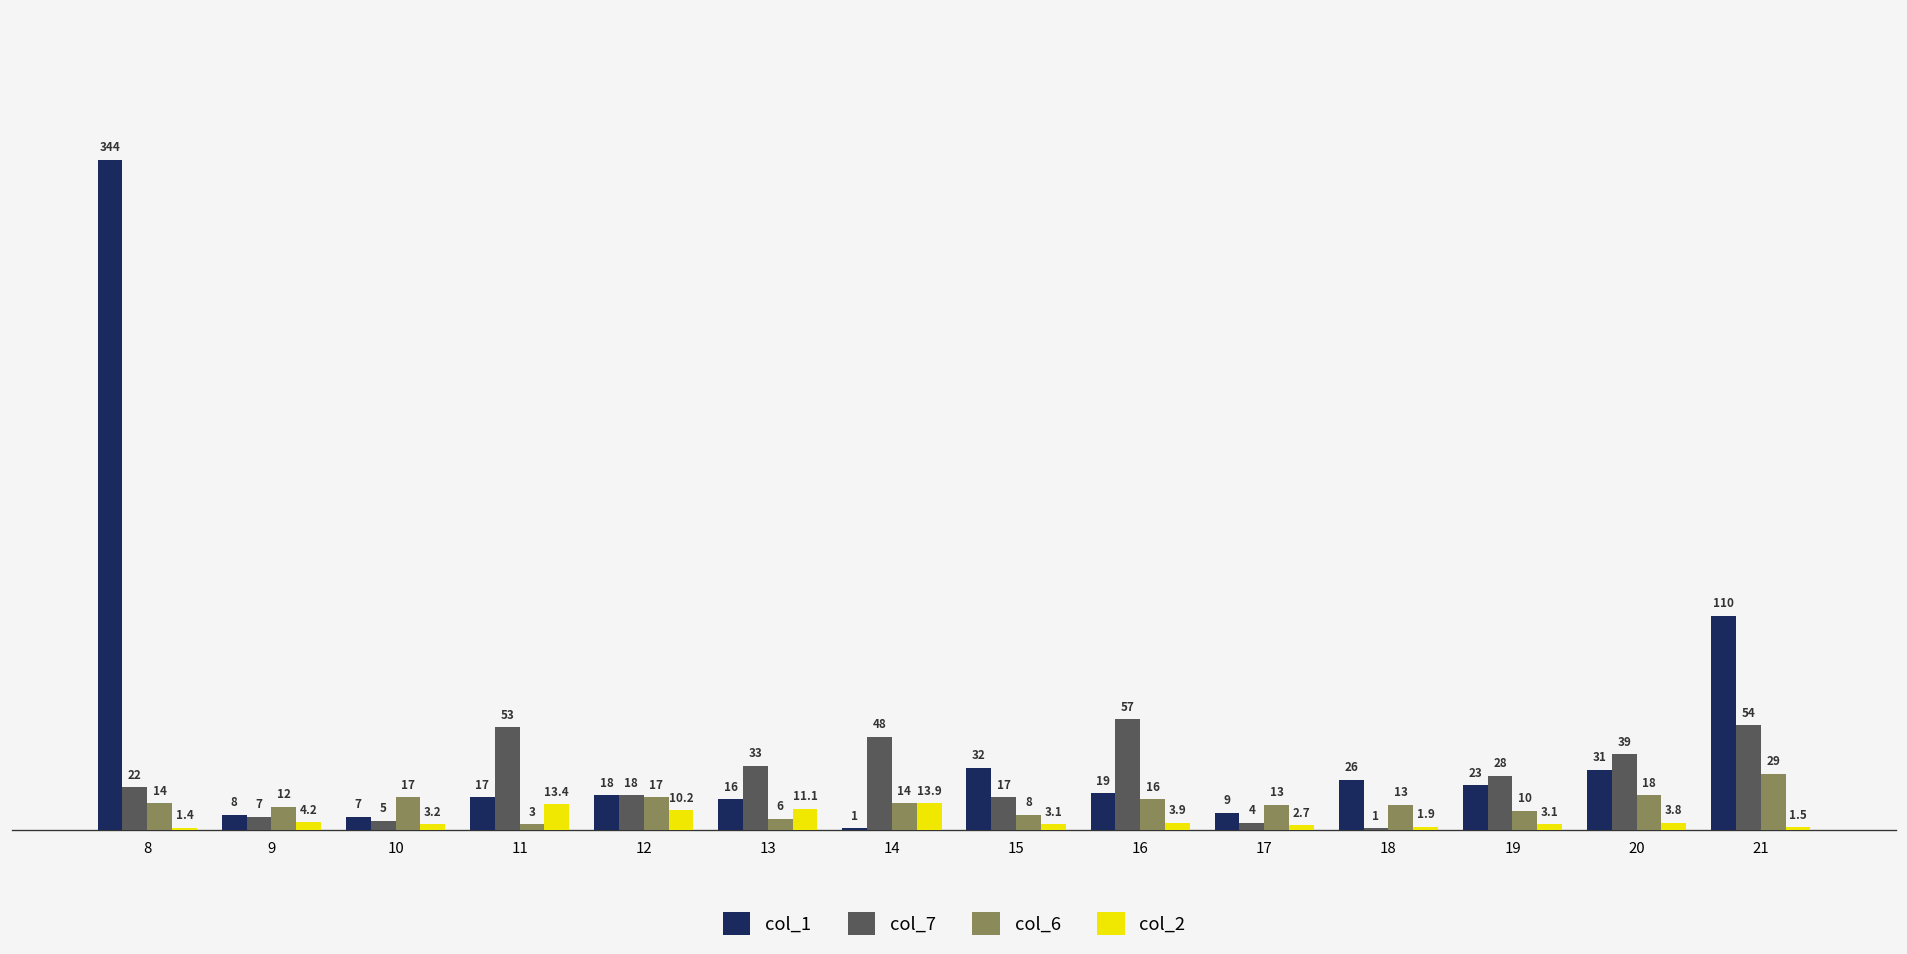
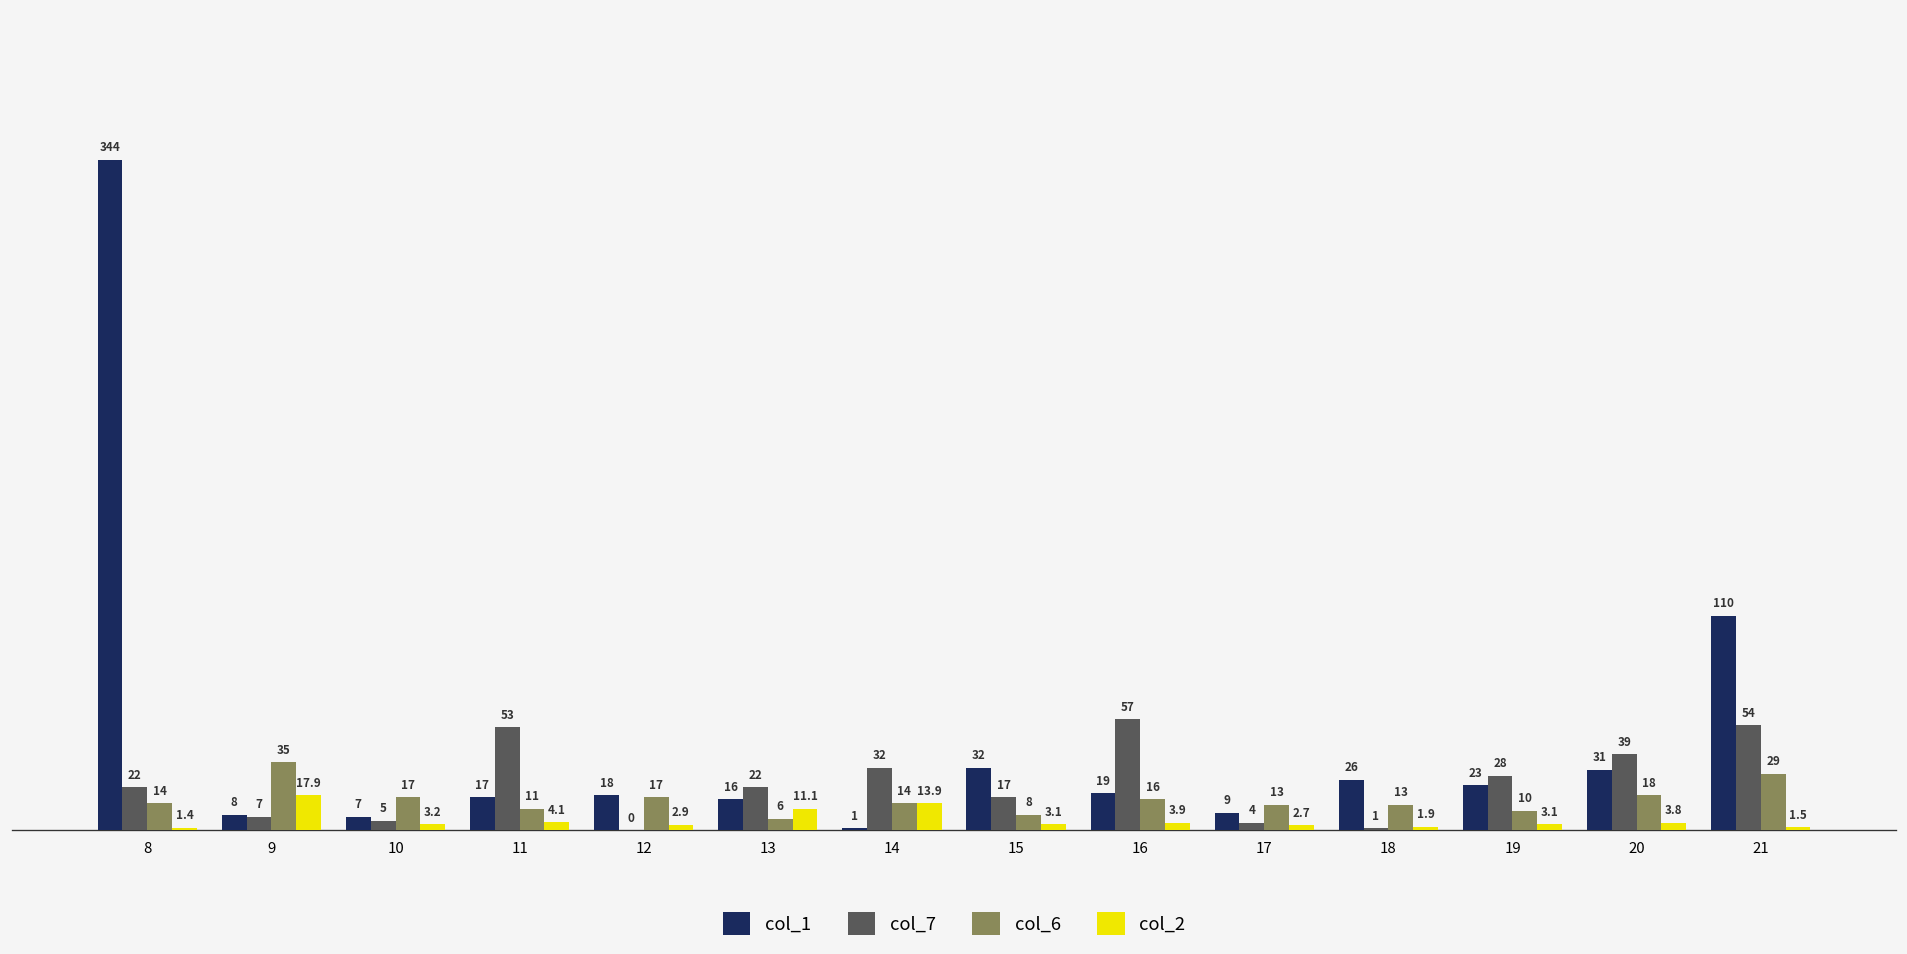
col_6, 9: 12 -> 35
col_2, 9: 4.2 -> 17.9
col_6, 11: 3 -> 11
col_2, 11: 13.4 -> 4.1
col_7, 12: 18 -> 0
col_2, 12: 10.2 -> 2.9
col_7, 13: 33 -> 22
col_7, 14: 48 -> 32
